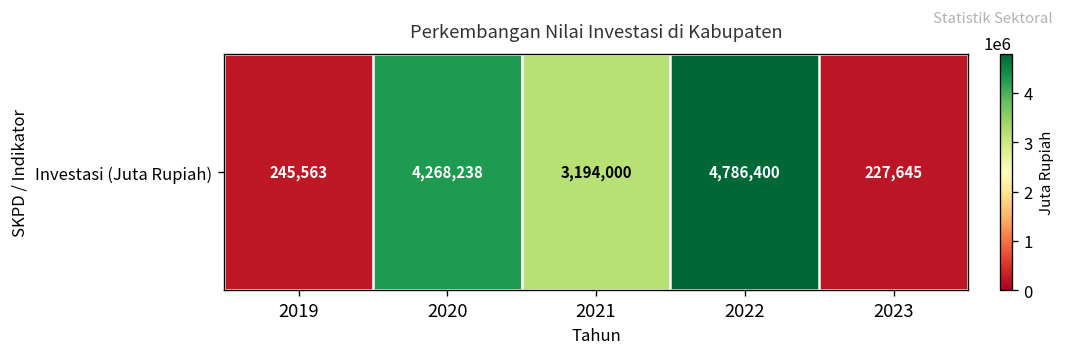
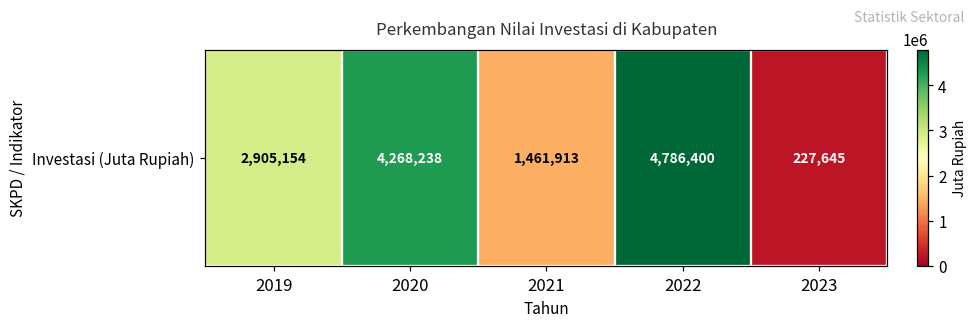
Investasi (Juta Rupiah), 2019: 245,563 -> 2,905,154
Investasi (Juta Rupiah), 2021: 3,194,000 -> 1,461,913
